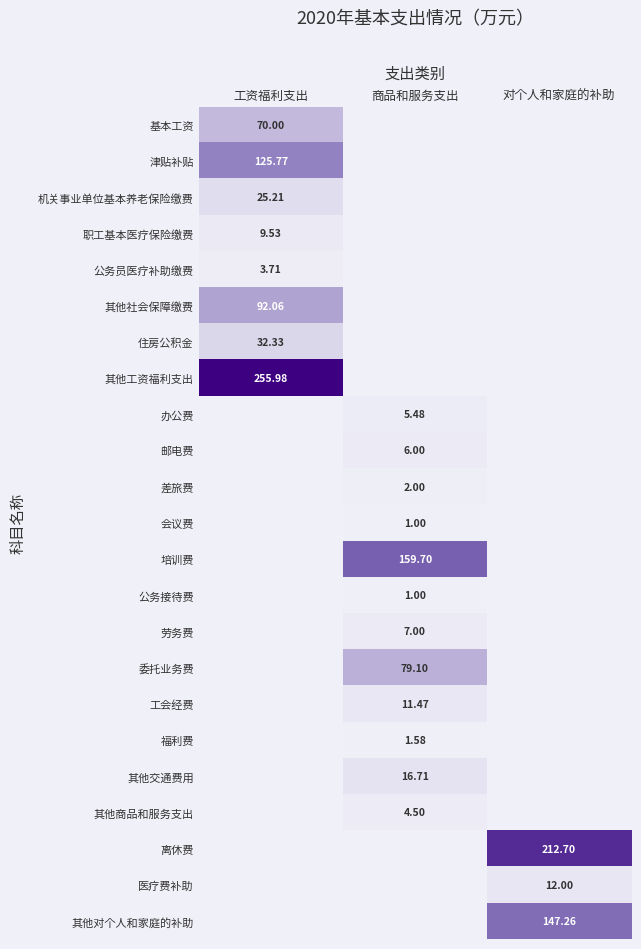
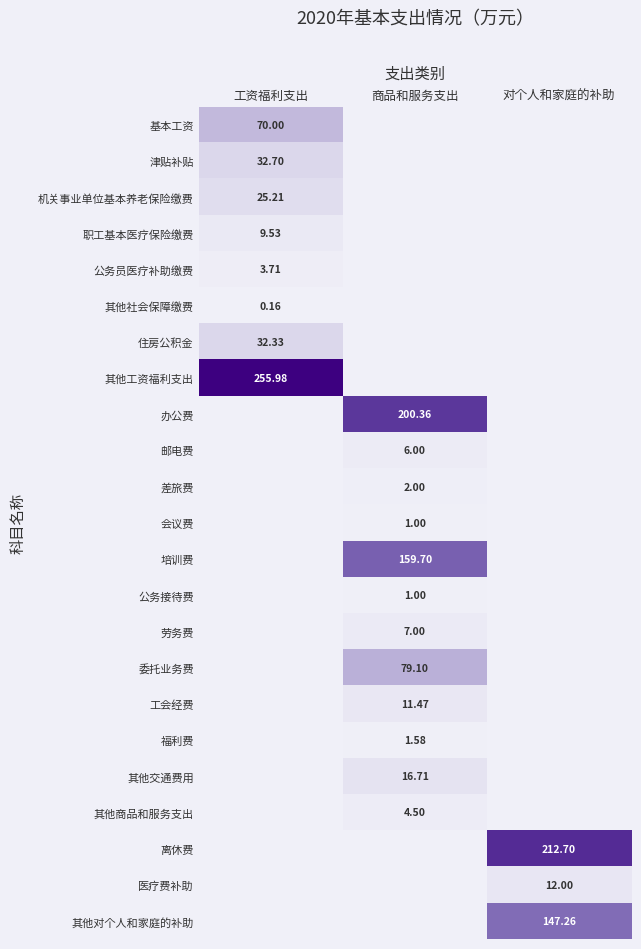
津贴补贴, 工资福利支出: 125.77 -> 32.70
其他社会保障缴费, 工资福利支出: 92.06 -> 0.16
办公费, 商品和服务支出: 5.48 -> 200.36
